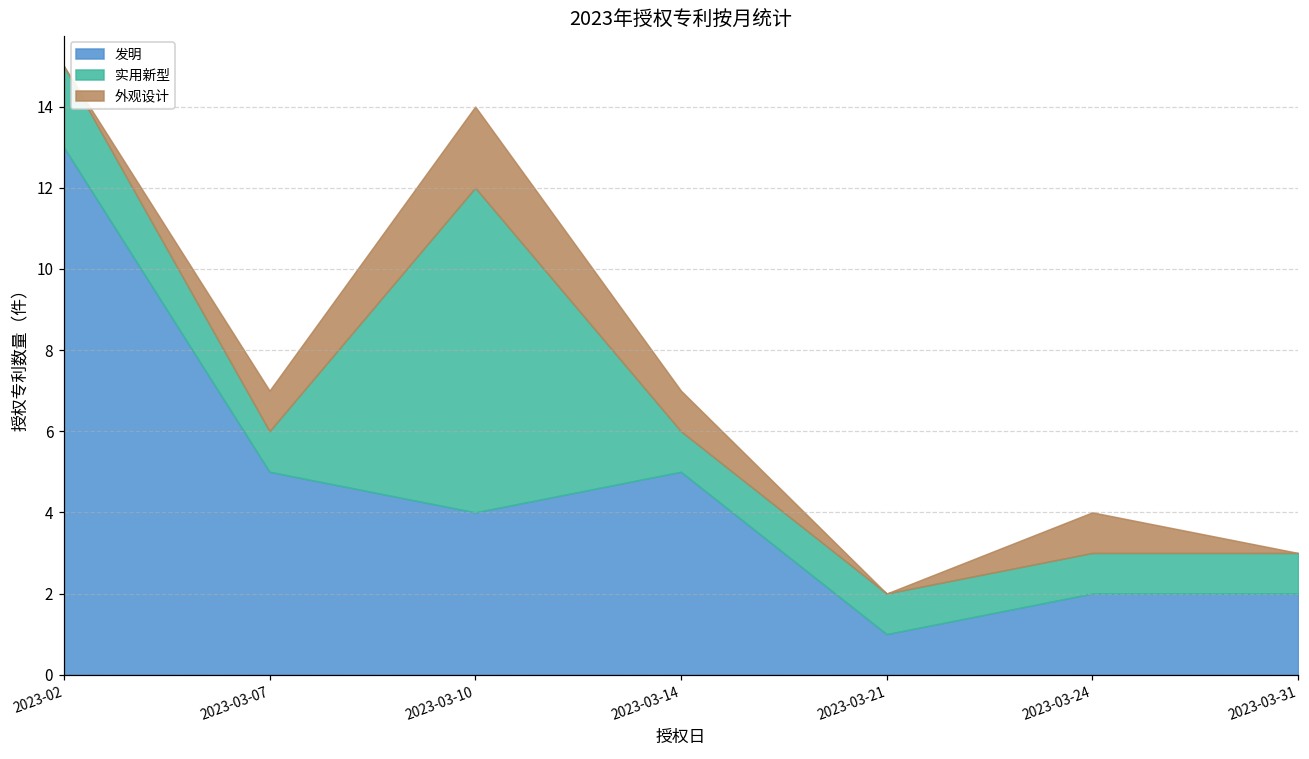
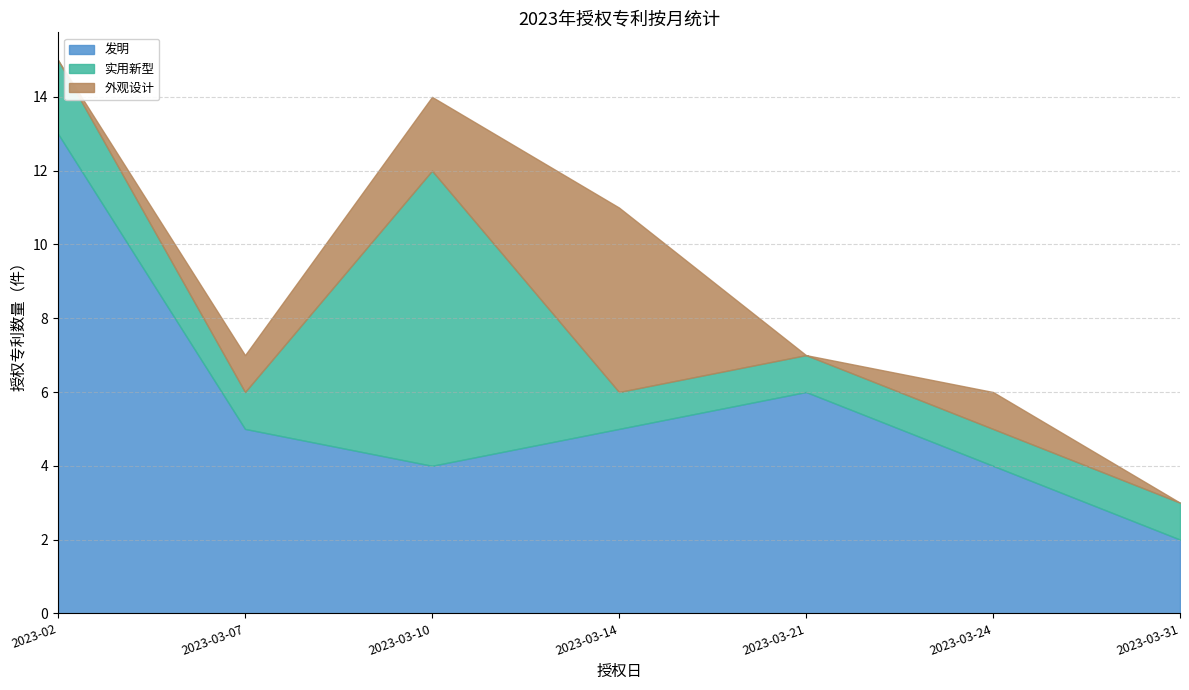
外观设计, 2023-03-14: 1 -> 5
发明, 2023-03-21: 1 -> 6
发明, 2023-03-24: 2 -> 4
